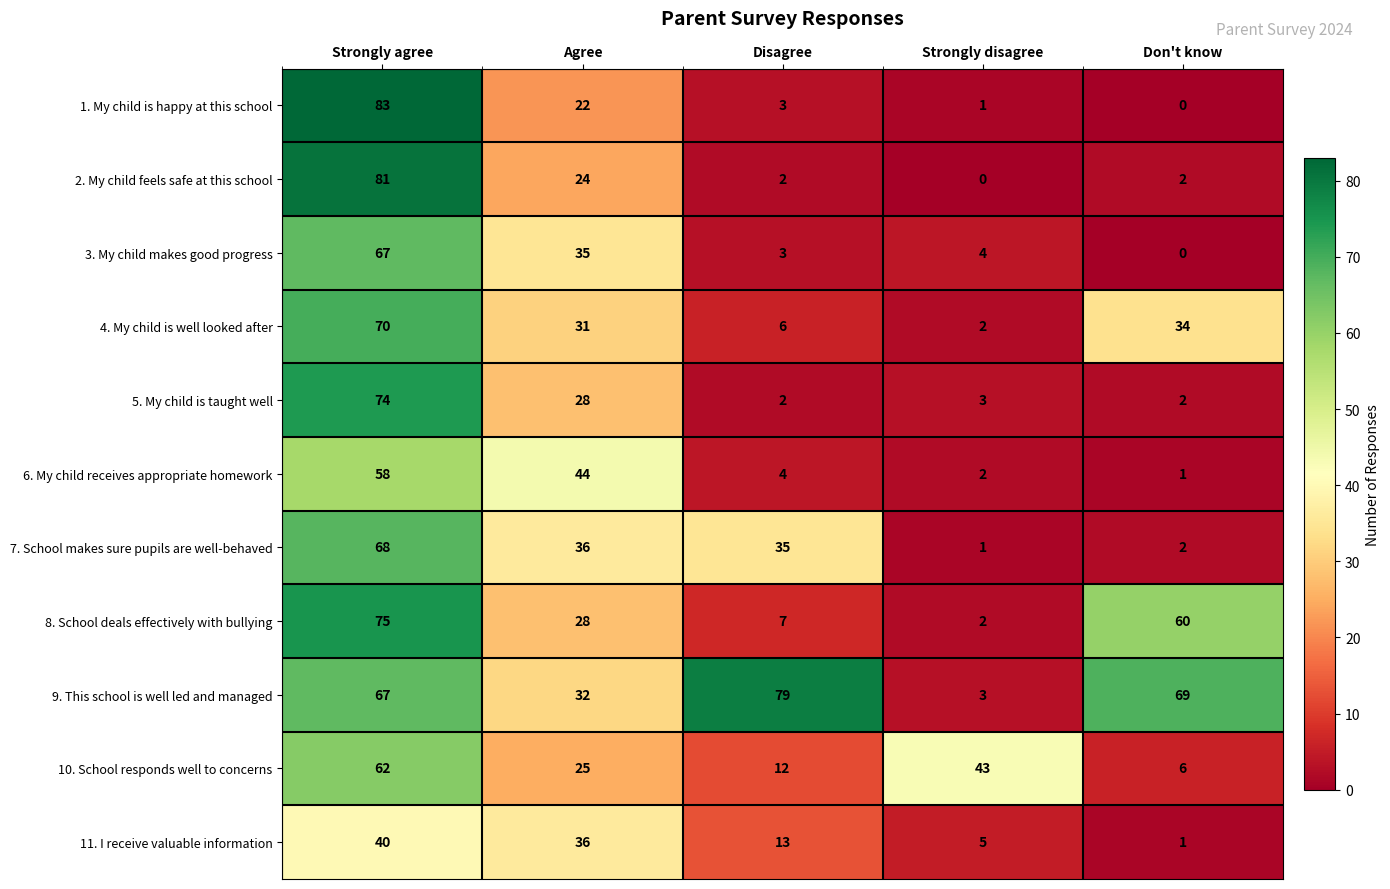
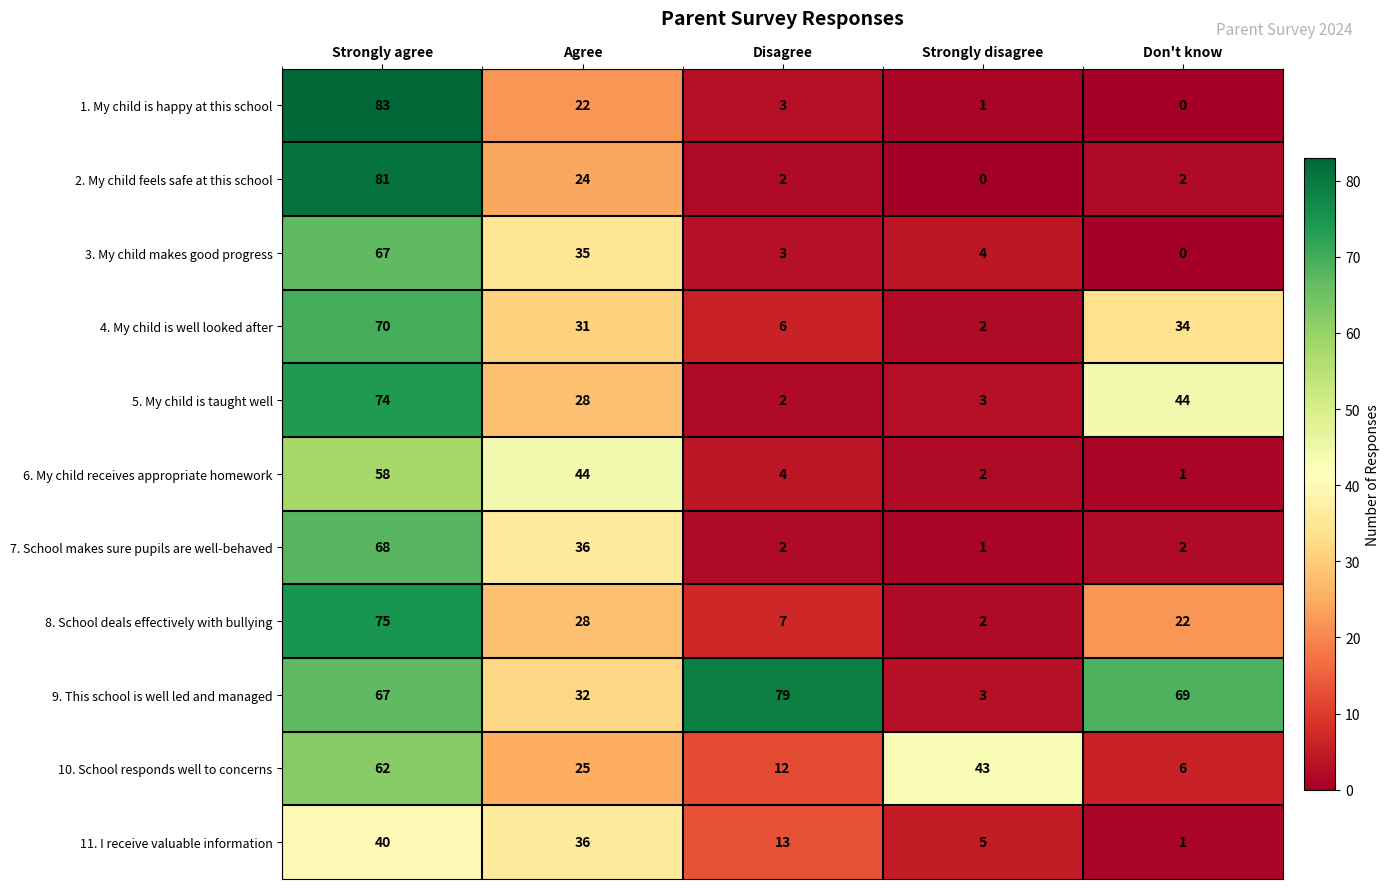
5. My child is taught well, Don't know: 2 -> 44
7. School makes sure pupils are well-behaved, Disagree: 35 -> 2
8. School deals effectively with bullying, Don't know: 60 -> 22
